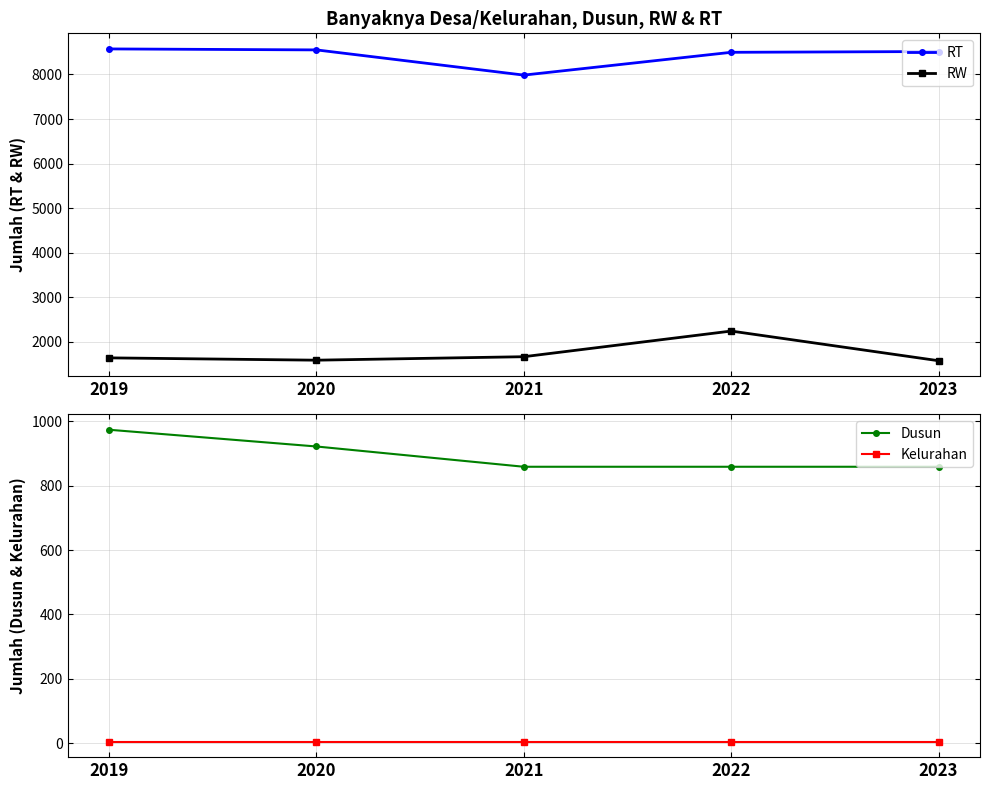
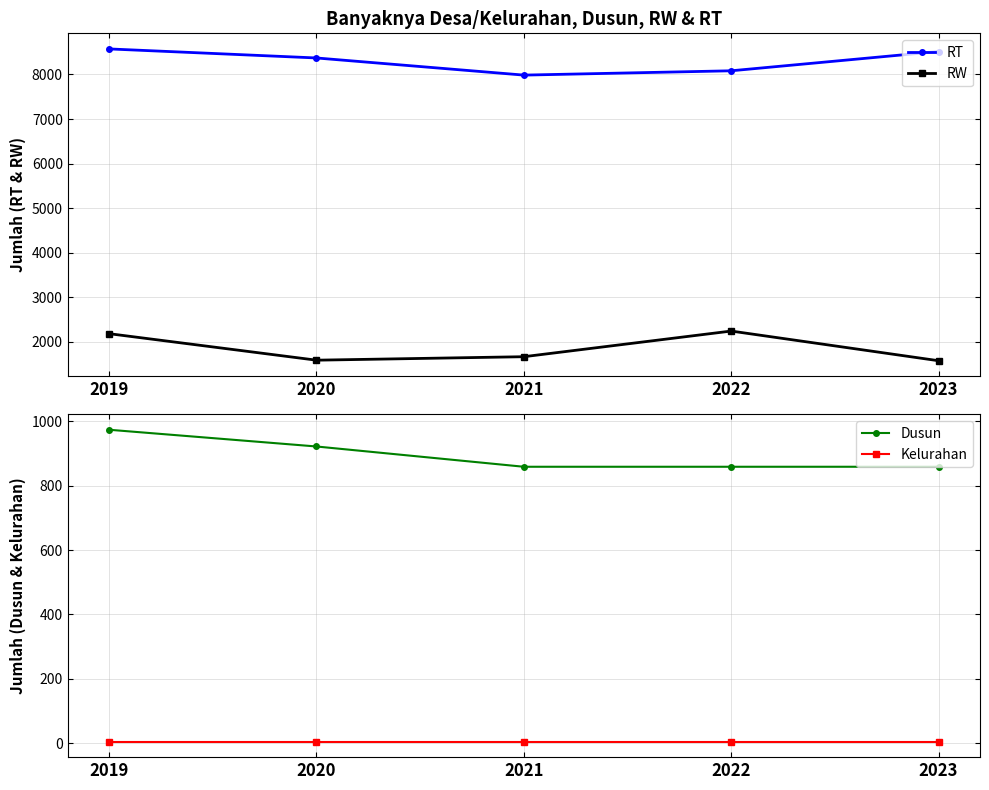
Banyaknya Desa/Kelurahan, Dusun, RW & RT, RW, 2019: 1600 -> 2200
Banyaknya Desa/Kelurahan, Dusun, RW & RT, RT, 2020: 8600 -> 8400
Banyaknya Desa/Kelurahan, Dusun, RW & RT, RT, 2022: 8500 -> 8100
